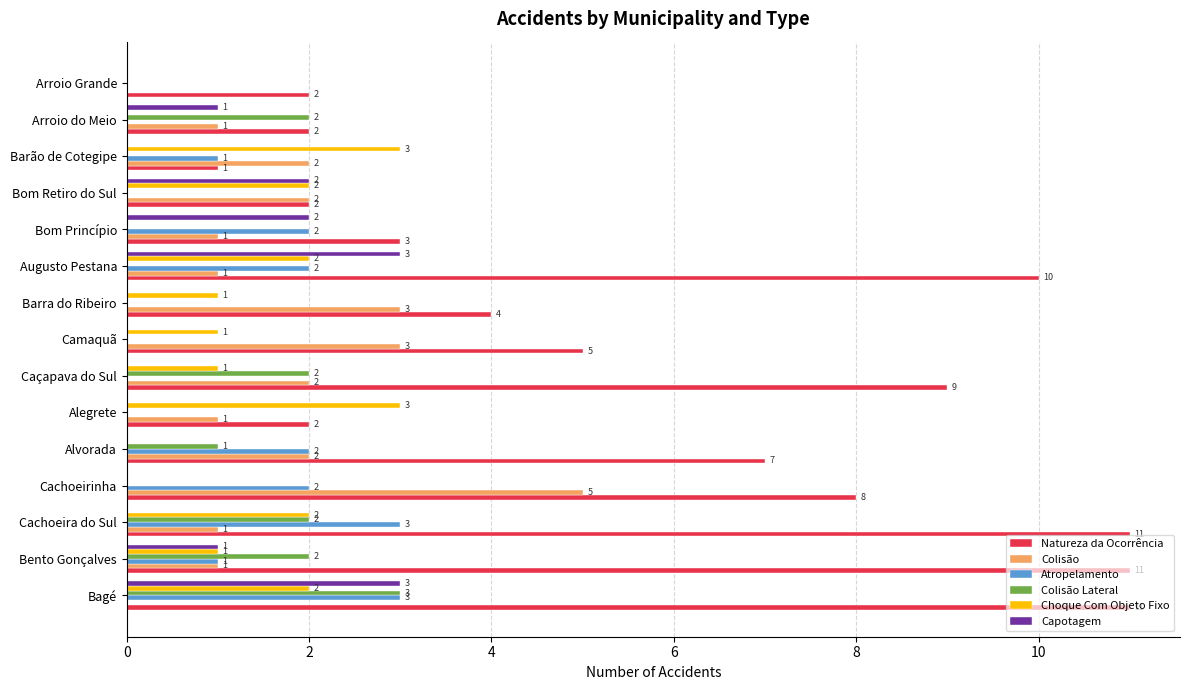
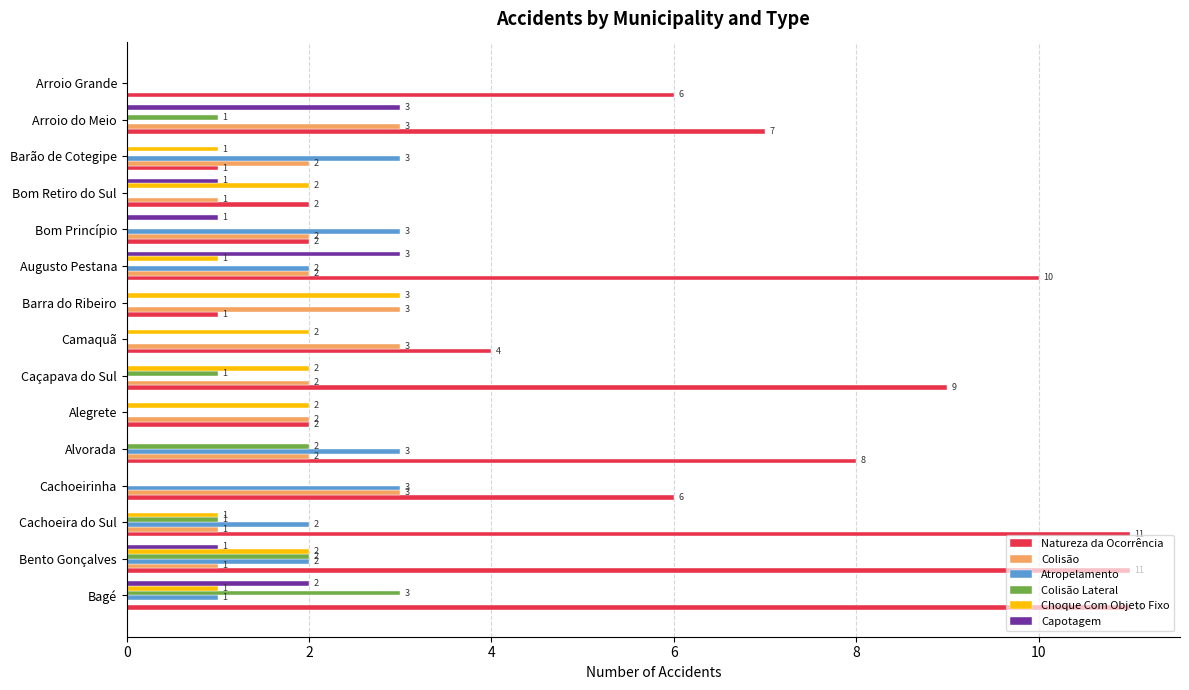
Natureza da Ocorrência, Arroio Grande: 2 -> 6
Capotagem, Arroio do Meio: 1 -> 3
Colisão Lateral, Arroio do Meio: 2 -> 1
Colisão, Arroio do Meio: 1 -> 3
Natureza da Ocorrência, Arroio do Meio: 2 -> 7
Choque Com Objeto Fixo, Barão de Cotegipe: 3 -> 1
Atropelamento, Barão de Cotegipe: 1 -> 3
Capotagem, Bom Retiro do Sul: 2 -> 1
Colisão, Bom Retiro do Sul: 2 -> 1
Capotagem, Bom Princípio: 2 -> 1
Atropelamento, Bom Princípio: 2 -> 3
Colisão, Bom Princípio: 1 -> 2
Natureza da Ocorrência, Bom Princípio: 3 -> 2
Choque Com Objeto Fixo, Augusto Pestana: 2 -> 1
Colisão, Augusto Pestana: 1 -> 2
Choque Com Objeto Fixo, Barra do Ribeiro: 1 -> 3
Natureza da Ocorrência, Barra do Ribeiro: 4 -> 1
Choque Com Objeto Fixo, Camaquã: 1 -> 2
Natureza da Ocorrência, Camaquã: 5 -> 4
Choque Com Objeto Fixo, Caçapava do Sul: 1 -> 2
Colisão Lateral, Caçapava do Sul: 2 -> 1
Choque Com Objeto Fixo, Alegrete: 3 -> 2
Colisão, Alegrete: 1 -> 2
Colisão Lateral, Alvorada: 1 -> 2
Atropelamento, Alvorada: 2 -> 3
Natureza da Ocorrência, Alvorada: 7 -> 8
Atropelamento, Cachoeirinha: 2 -> 3
Colisão, Cachoeirinha: 5 -> 3
Natureza da Ocorrência, Cachoeirinha: 8 -> 6
Choque Com Objeto Fixo, Cachoeira do Sul: 2 -> 1
Colisão Lateral, Cachoeira do Sul: 2 -> 1
Atropelamento, Cachoeira do Sul: 3 -> 2
Choque Com Objeto Fixo, Bento Gonçalves: 1 -> 2
Atropelamento, Bento Gonçalves: 1 -> 2
Capotagem, Bagé: 3 -> 2
Choque Com Objeto Fixo, Bagé: 2 -> 1
Atropelamento, Bagé: 3 -> 1
